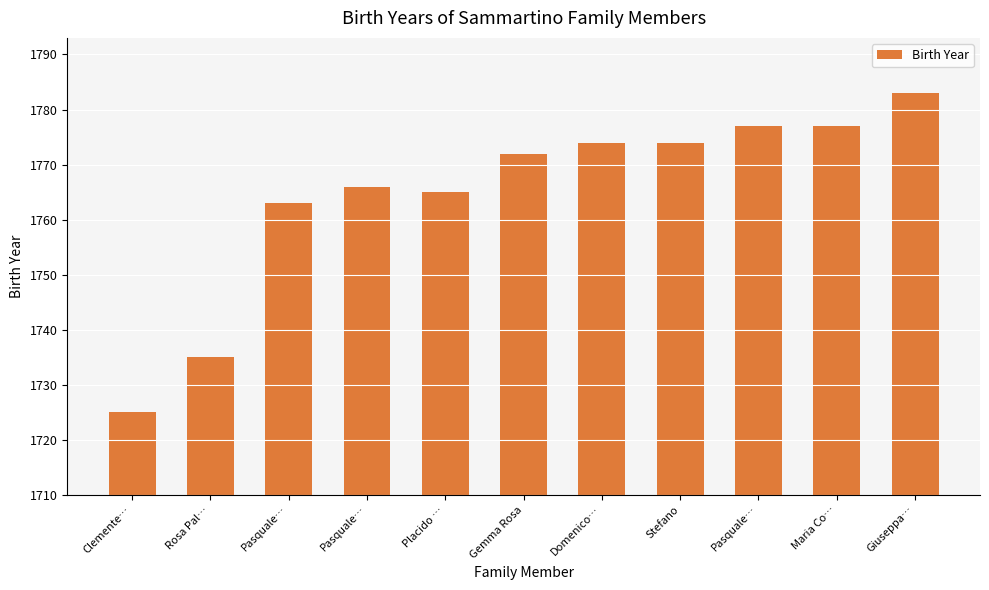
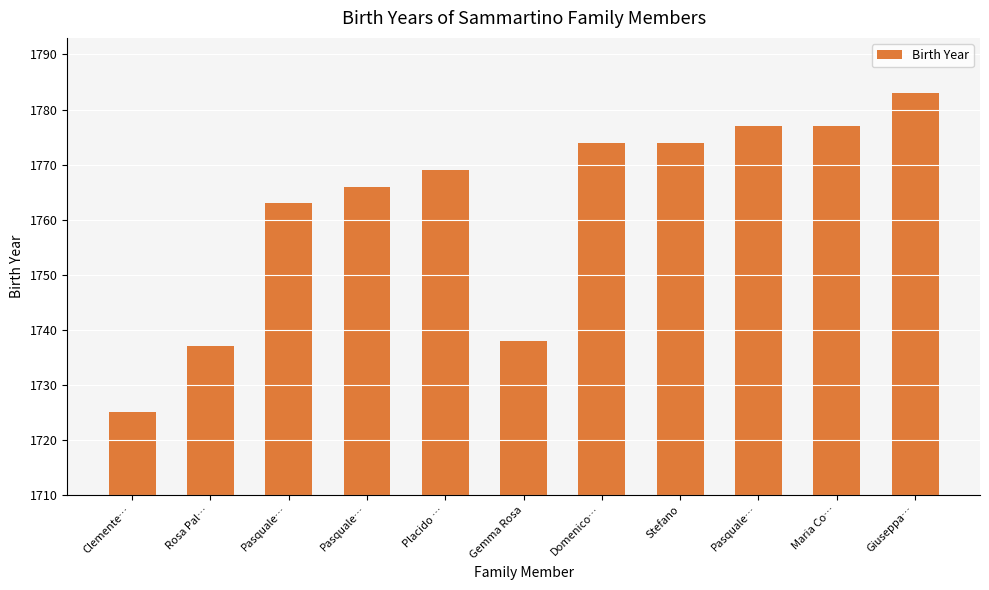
Rosa Pal…: 1735 -> 1737
Placido …: 1765 -> 1769
Gemma Rosa: 1772 -> 1738
